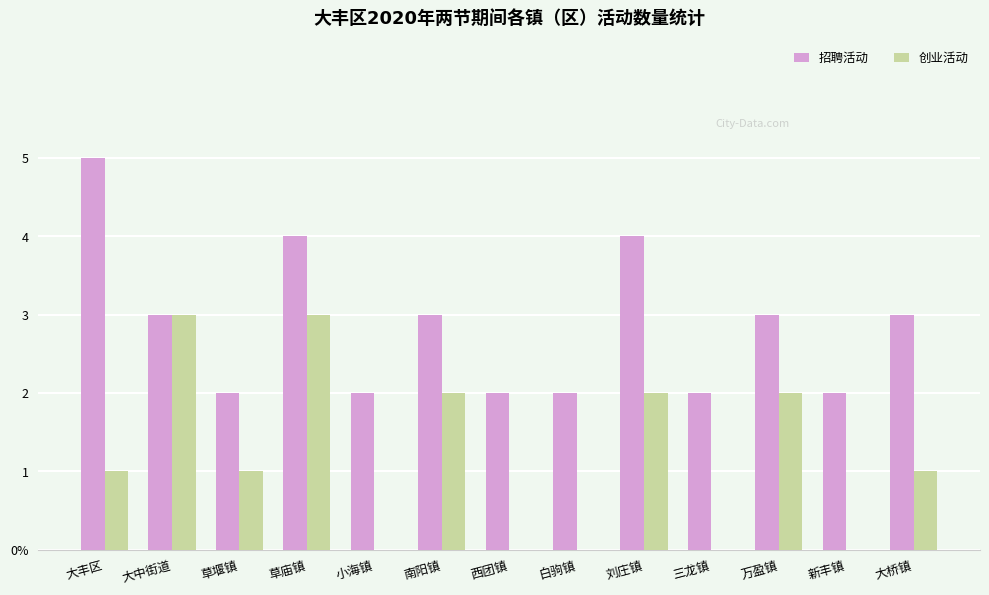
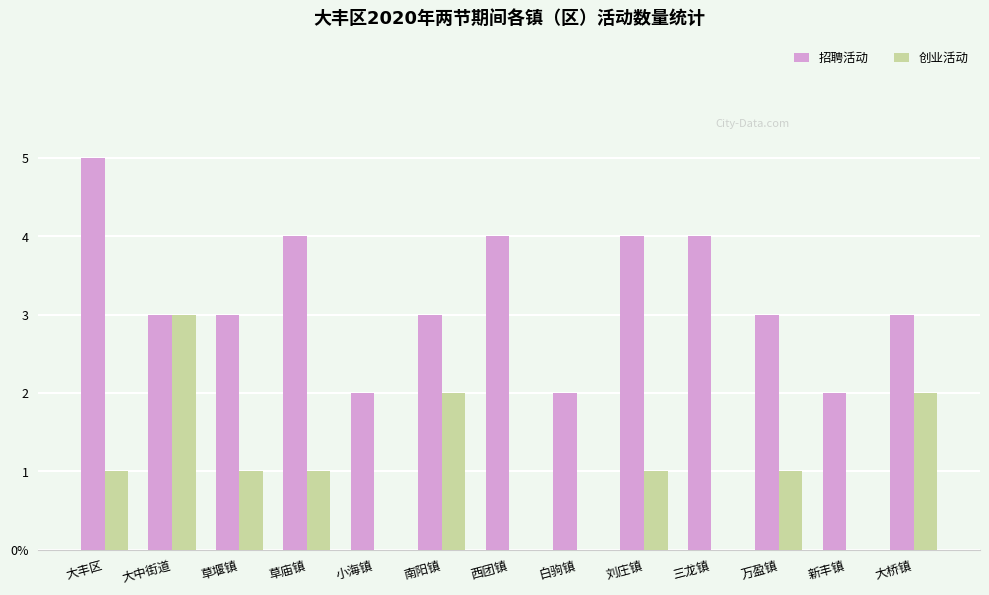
招聘活动, 草堰镇: 2 -> 3
创业活动, 草庙镇: 3 -> 1
招聘活动, 西团镇: 2 -> 4
创业活动, 刘庄镇: 2 -> 1
招聘活动, 三龙镇: 2 -> 4
创业活动, 万盈镇: 2 -> 1
创业活动, 大桥镇: 1 -> 2
